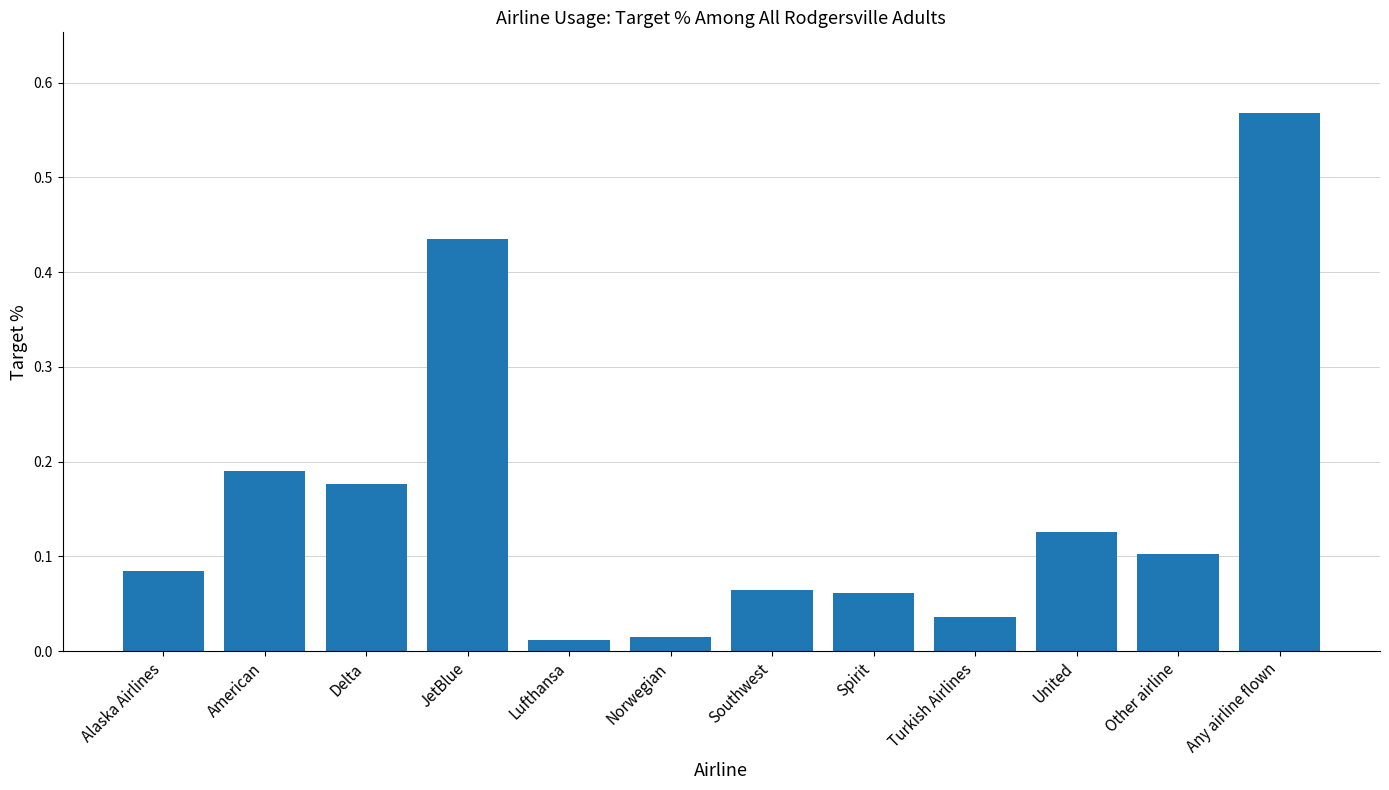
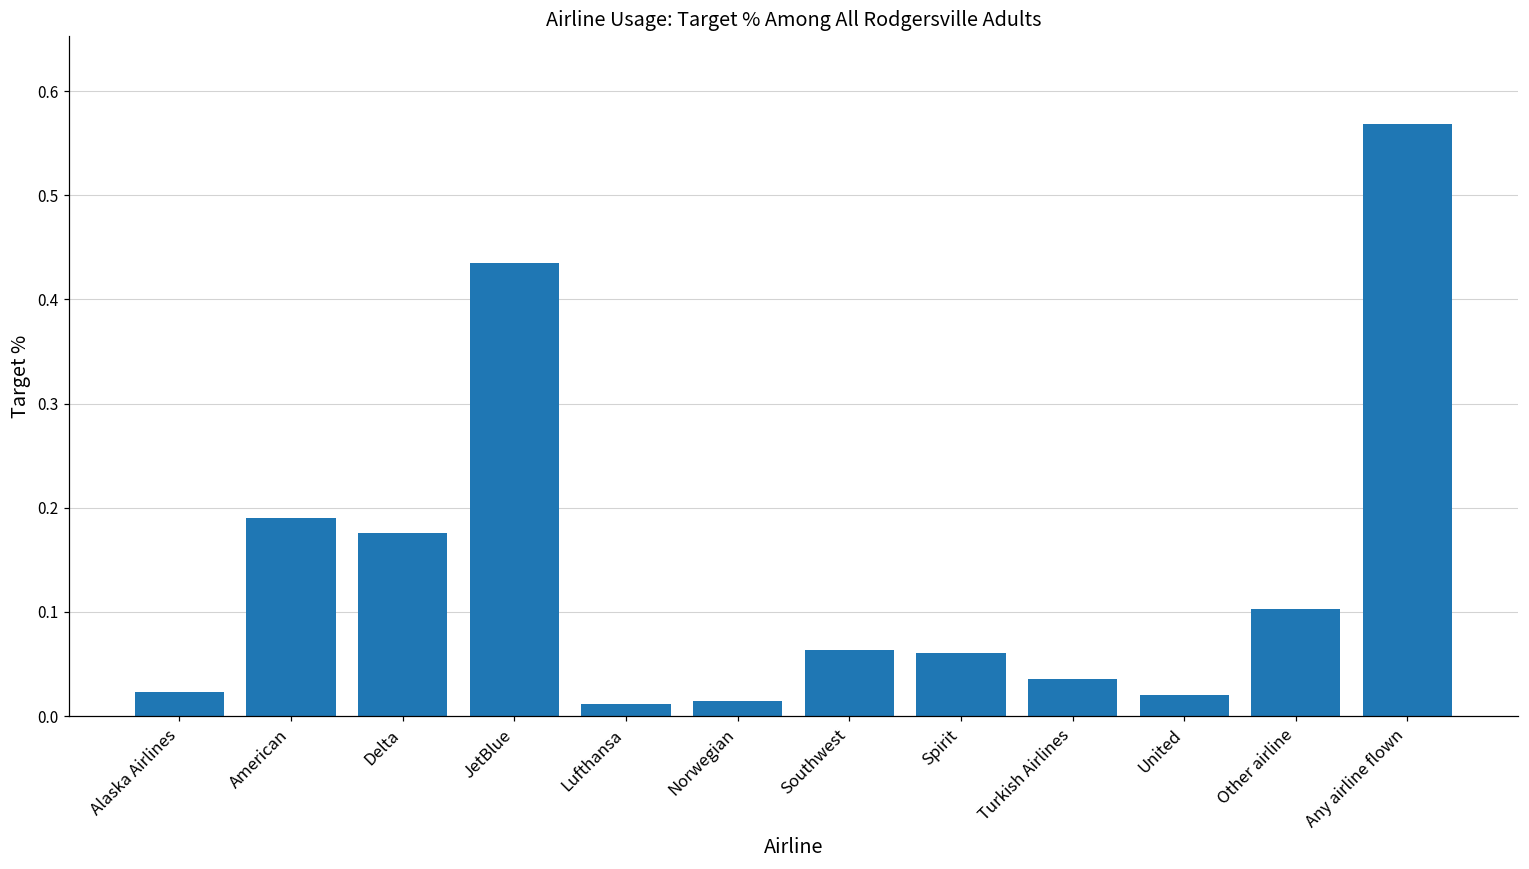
Alaska Airlines: 0.09 -> 0.02
United: 0.13 -> 0.02
